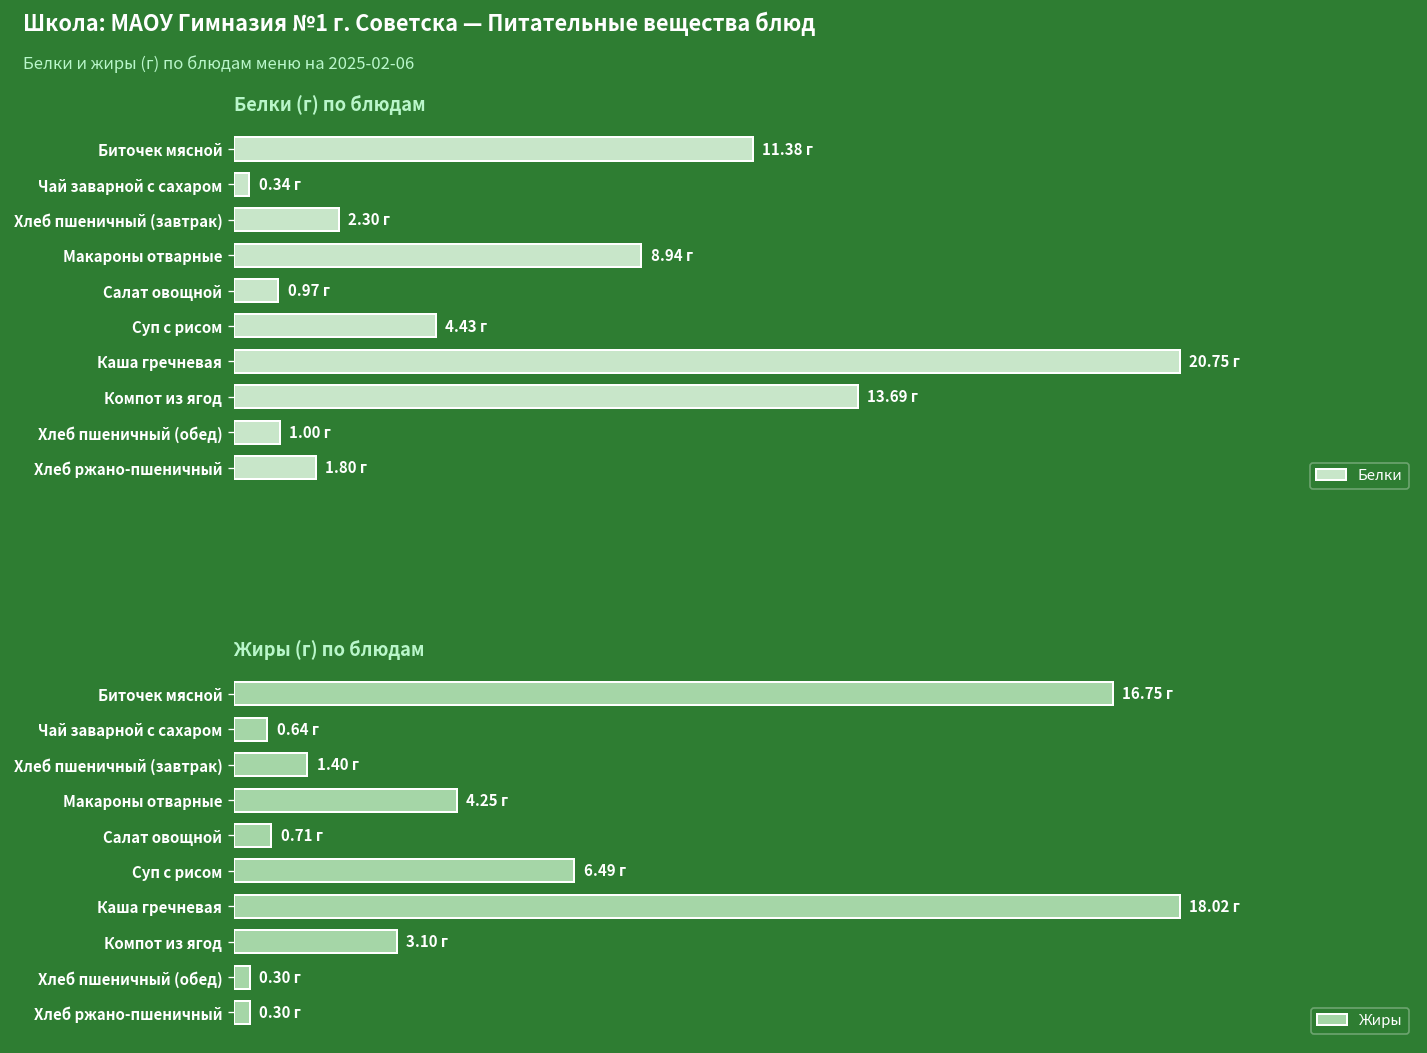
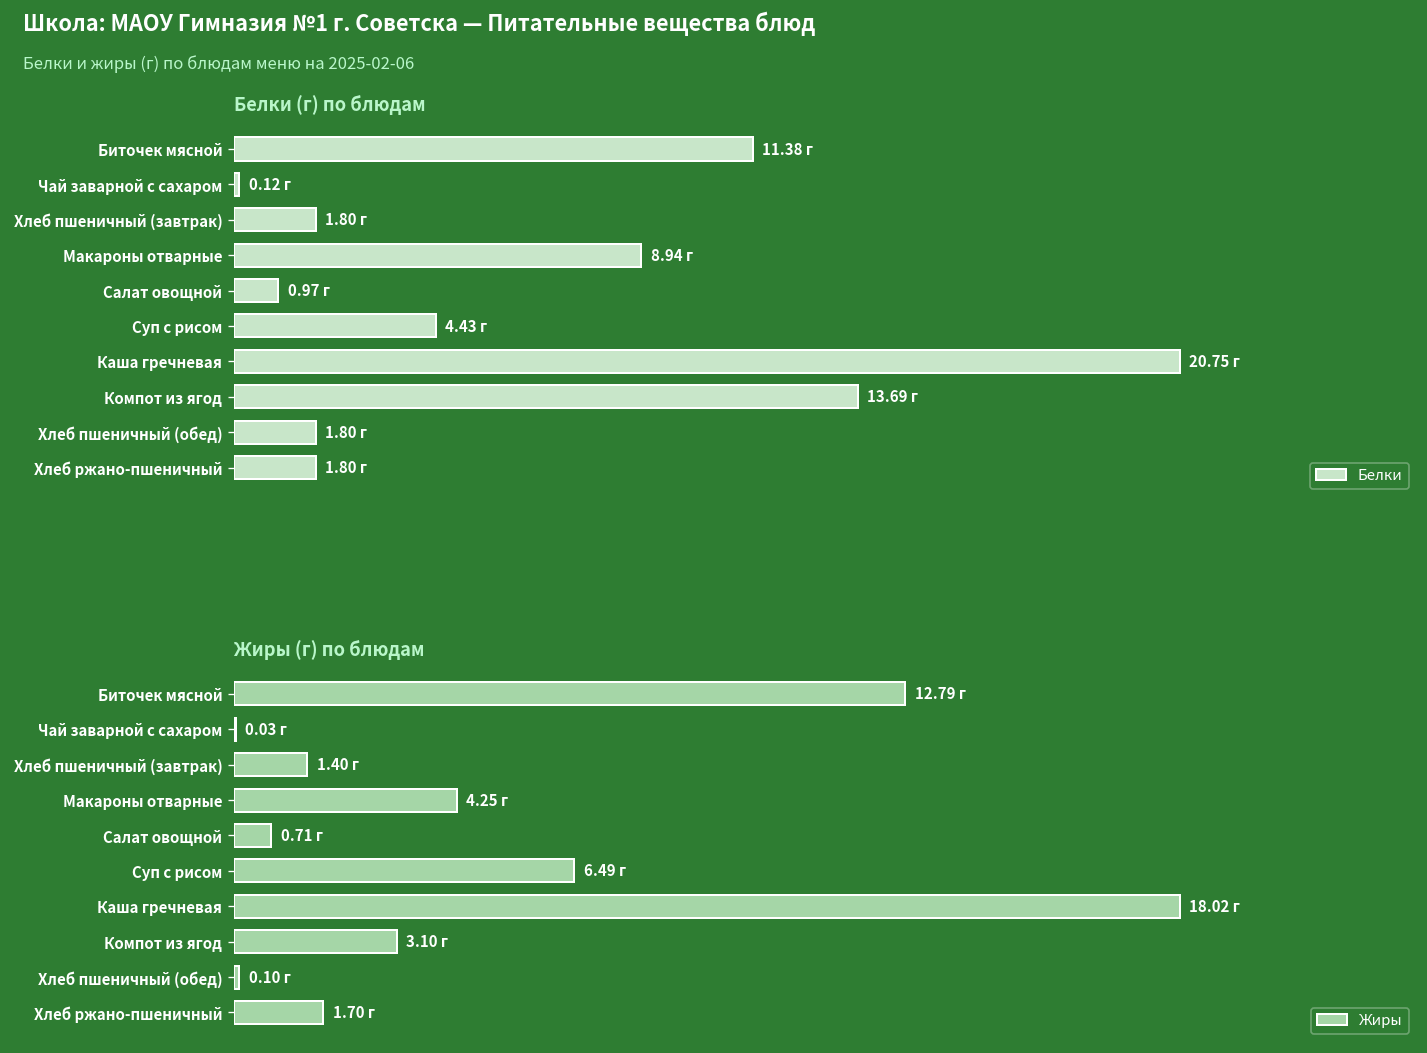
Белки (г) по блюдам, Чай заварной с сахаром: 0.34 -> 0.12
Белки (г) по блюдам, Хлеб пшеничный (завтрак): 2.30 -> 1.80
Белки (г) по блюдам, Хлеб пшеничный (обед): 1.00 -> 1.80
Жиры (г) по блюдам, Биточек мясной: 16.75 -> 12.79
Жиры (г) по блюдам, Чай заварной с сахаром: 0.64 -> 0.03
Жиры (г) по блюдам, Хлеб пшеничный (обед): 0.30 -> 0.10
Жиры (г) по блюдам, Хлеб ржано-пшеничный: 0.30 -> 1.70
